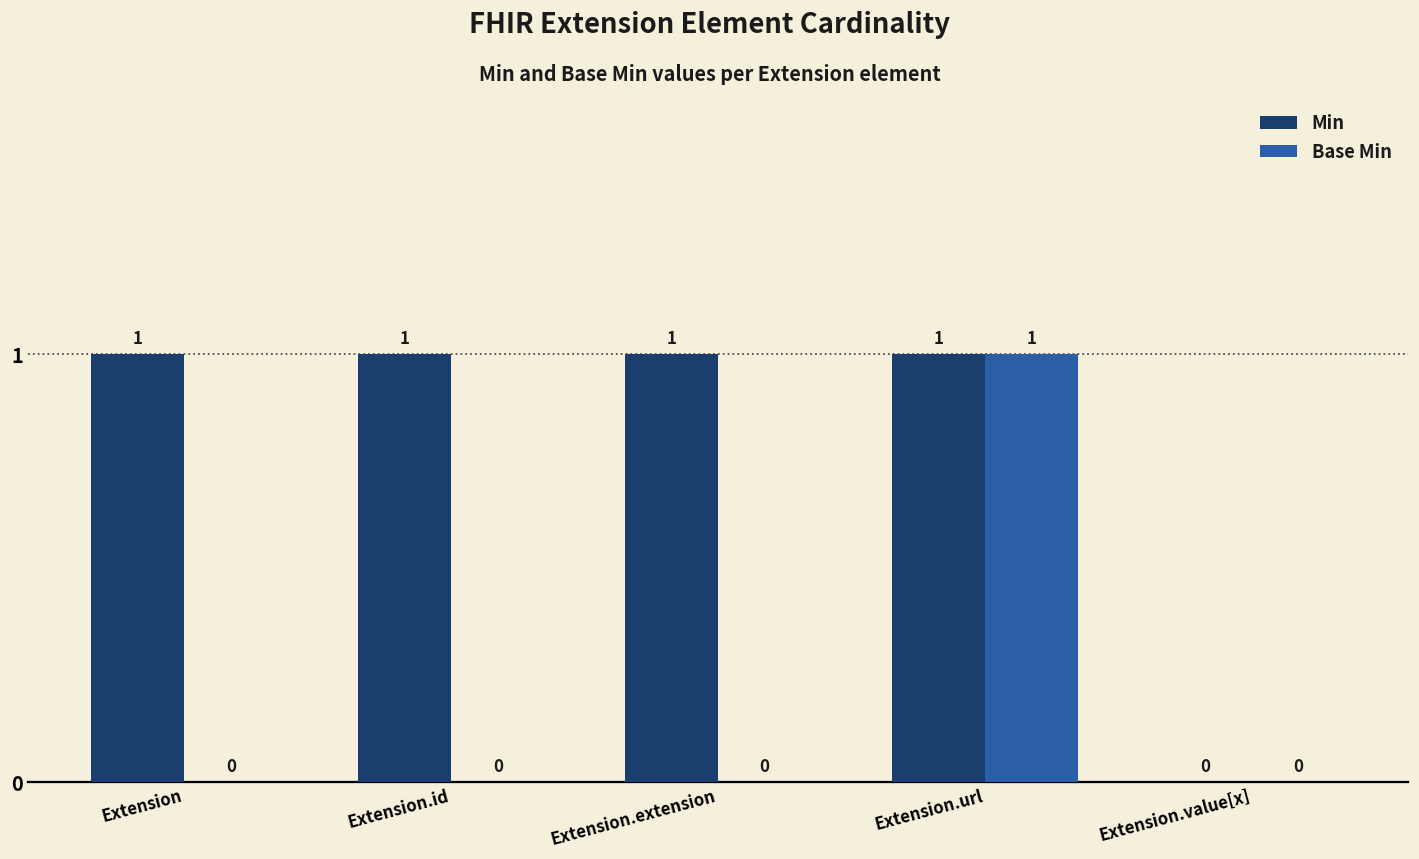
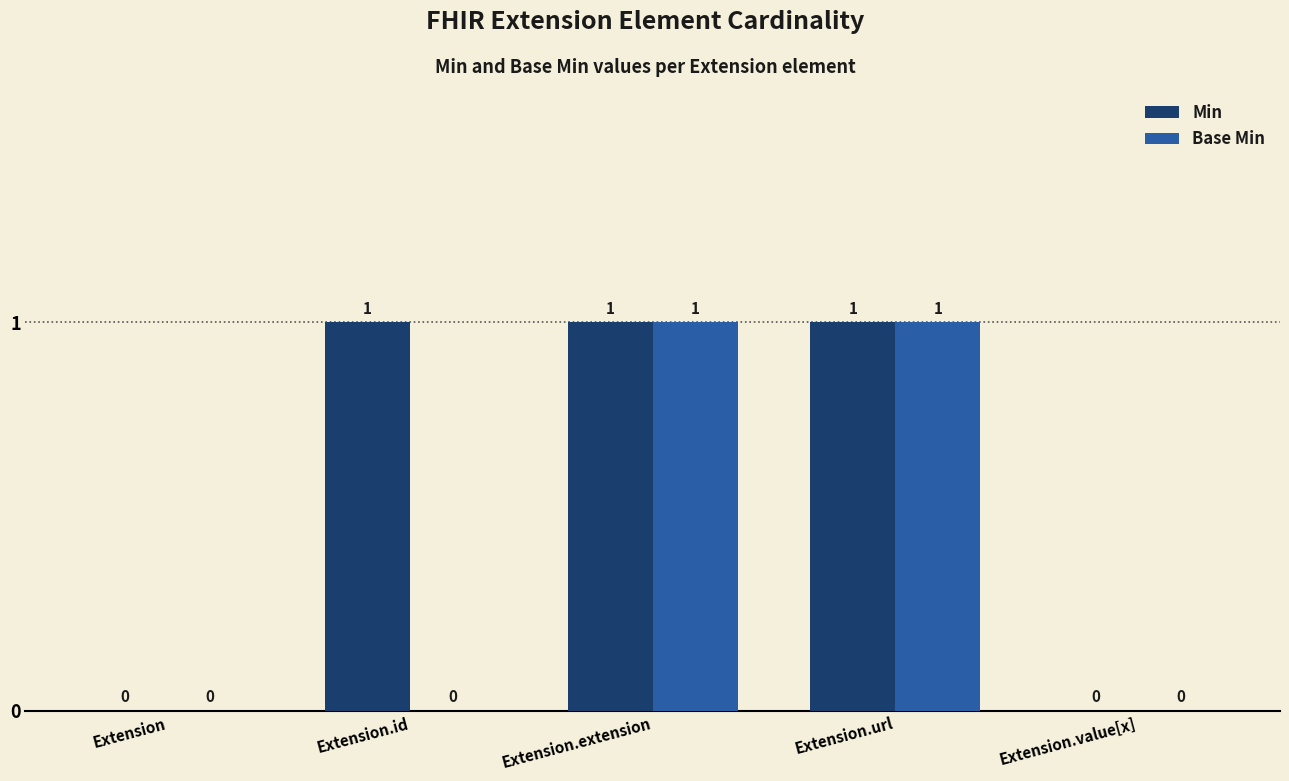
Min, Extension: 1 -> 0
Base Min, Extension.extension: 0 -> 1
